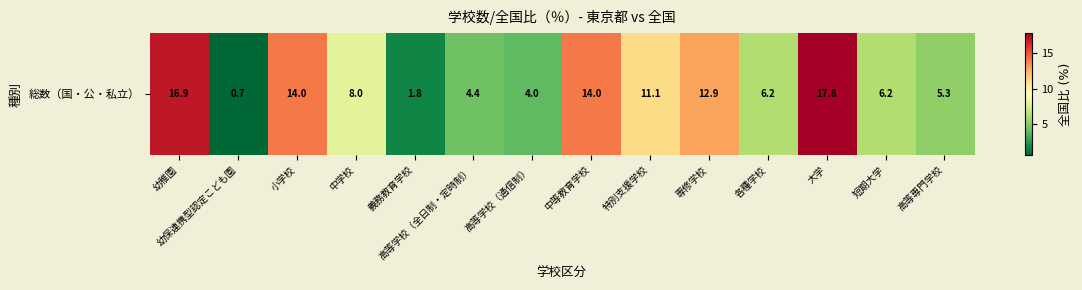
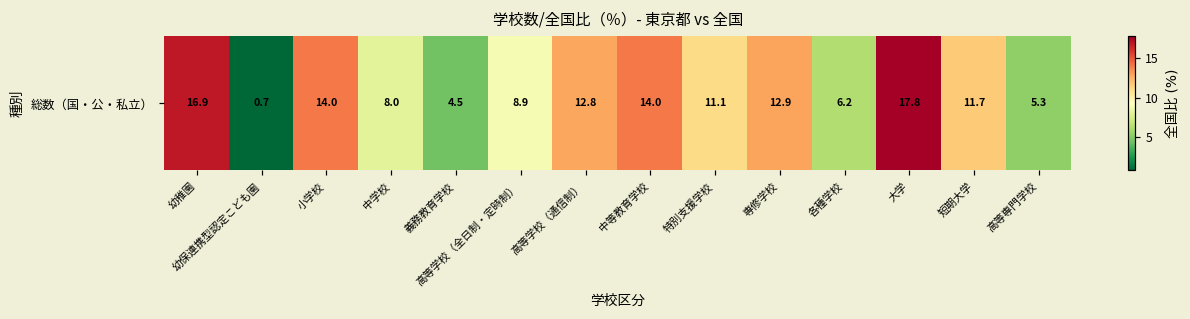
総数（国・公・私立）, 義務教育学校: 1.8 -> 4.5
総数（国・公・私立）, 高等学校（全日制・定時制）: 4.4 -> 8.9
総数（国・公・私立）, 高等学校（通信制）: 4.0 -> 12.8
総数（国・公・私立）, 短期大学: 6.2 -> 11.7
